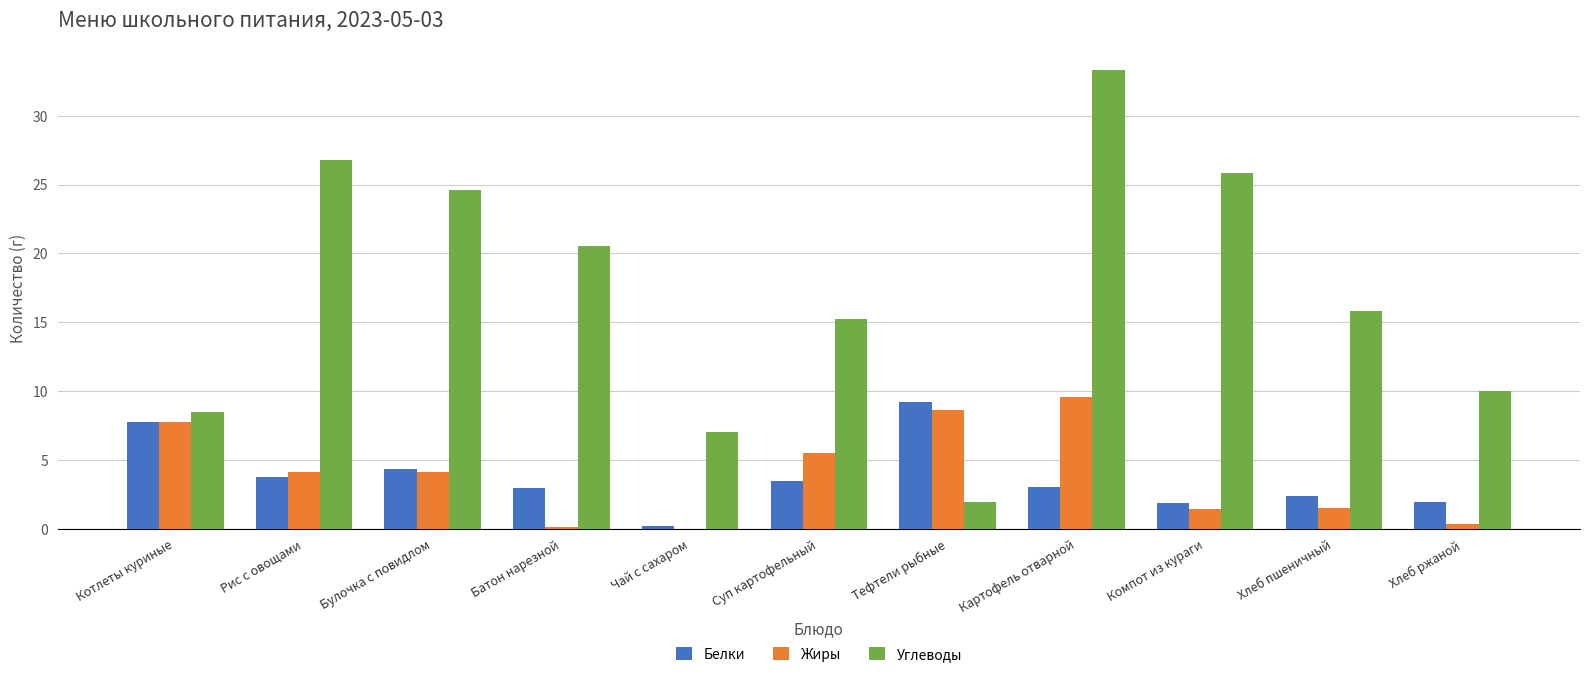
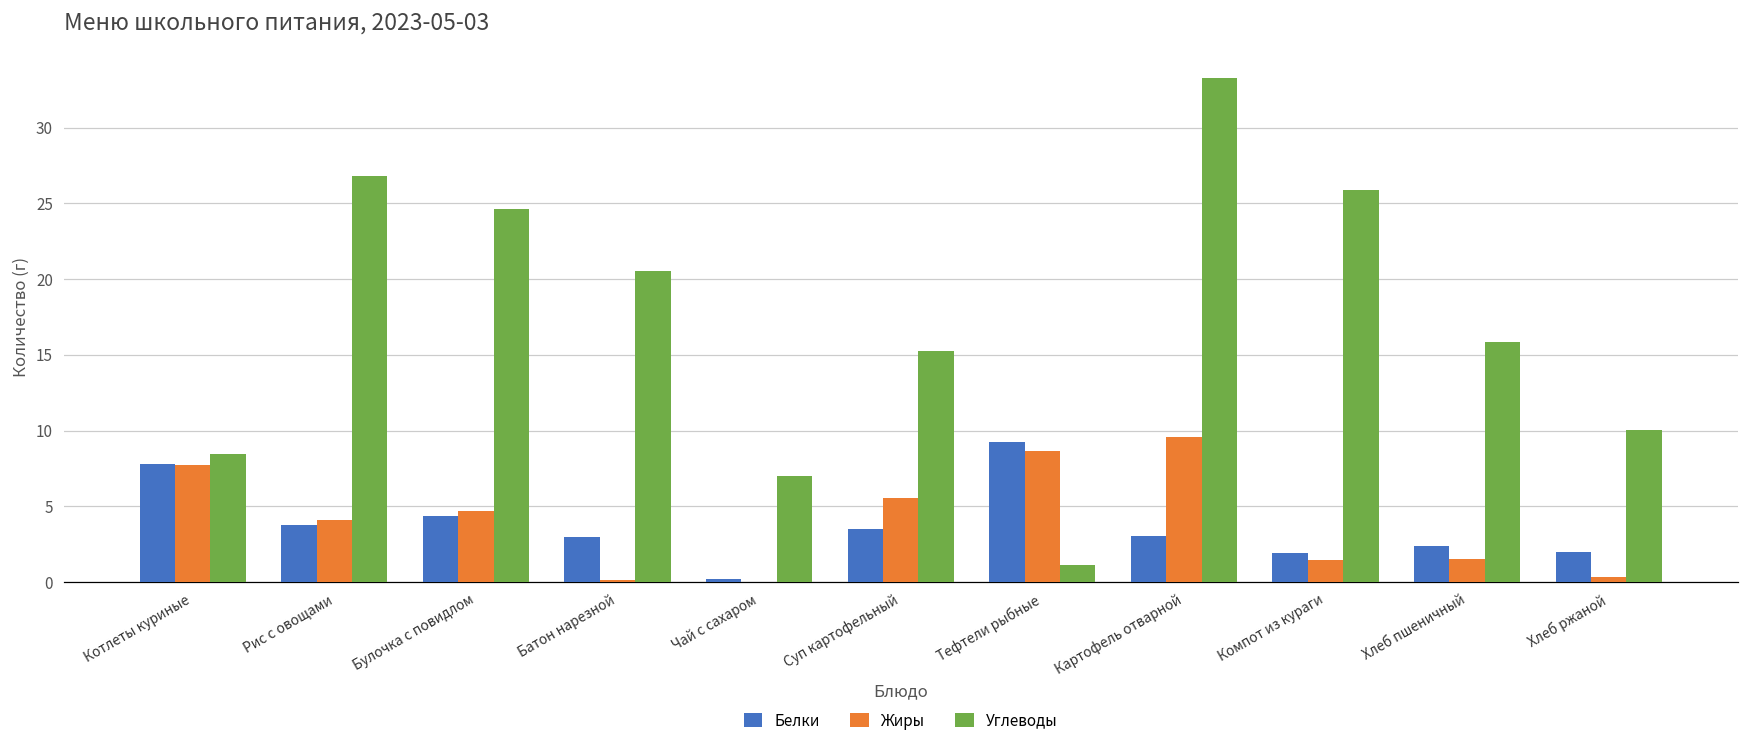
Жиры, Булочка с повидлом: 4.1 -> 4.7
Углеводы, Тефтели рыбные: 1.9 -> 1.1
